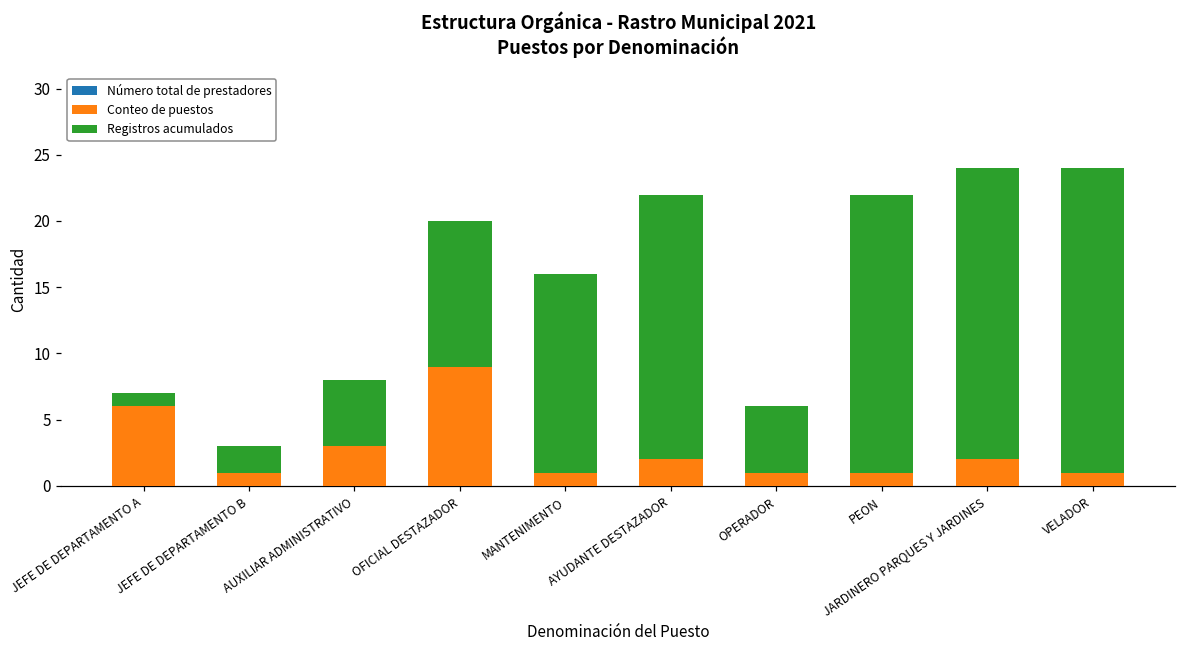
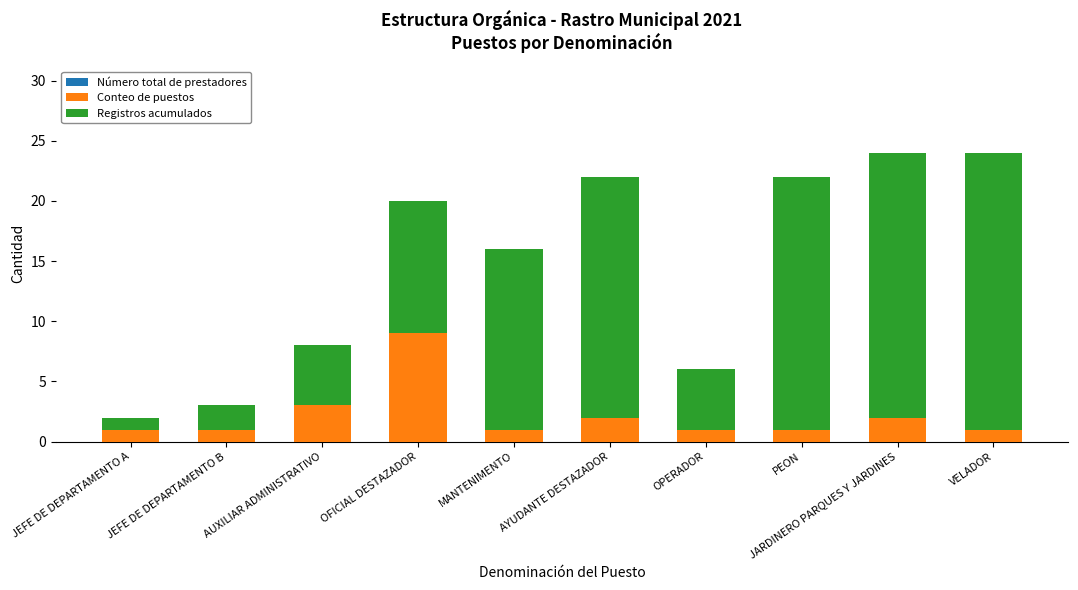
Conteo de puestos, JEFE DE DEPARTAMENTO A: 6 -> 1
